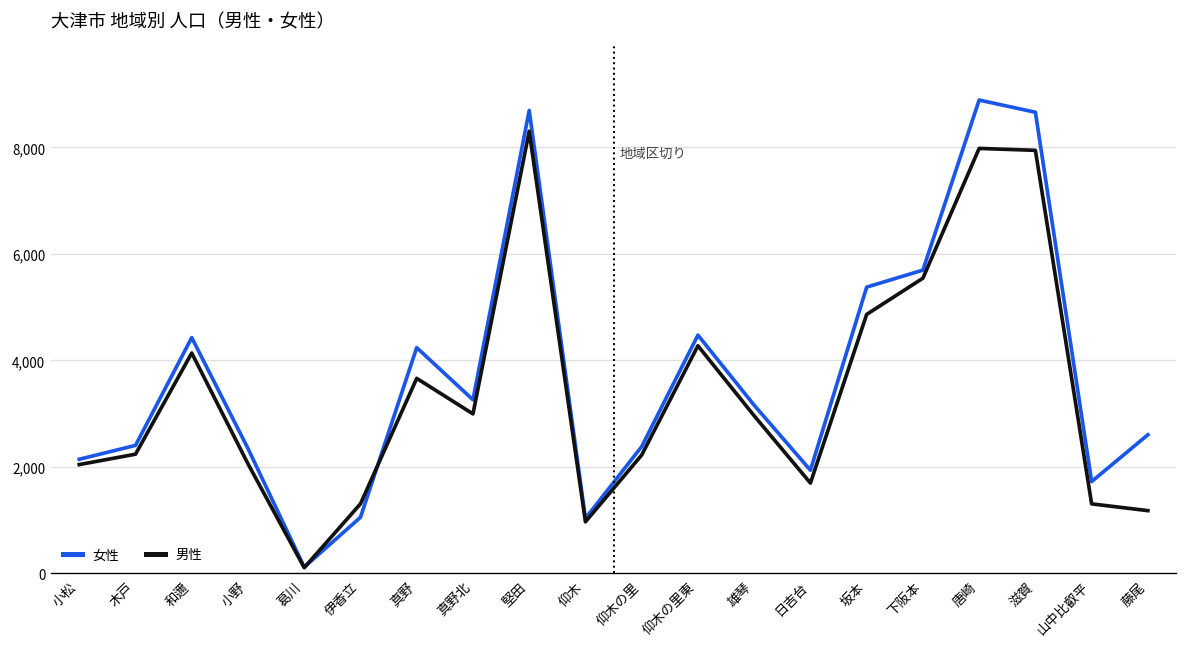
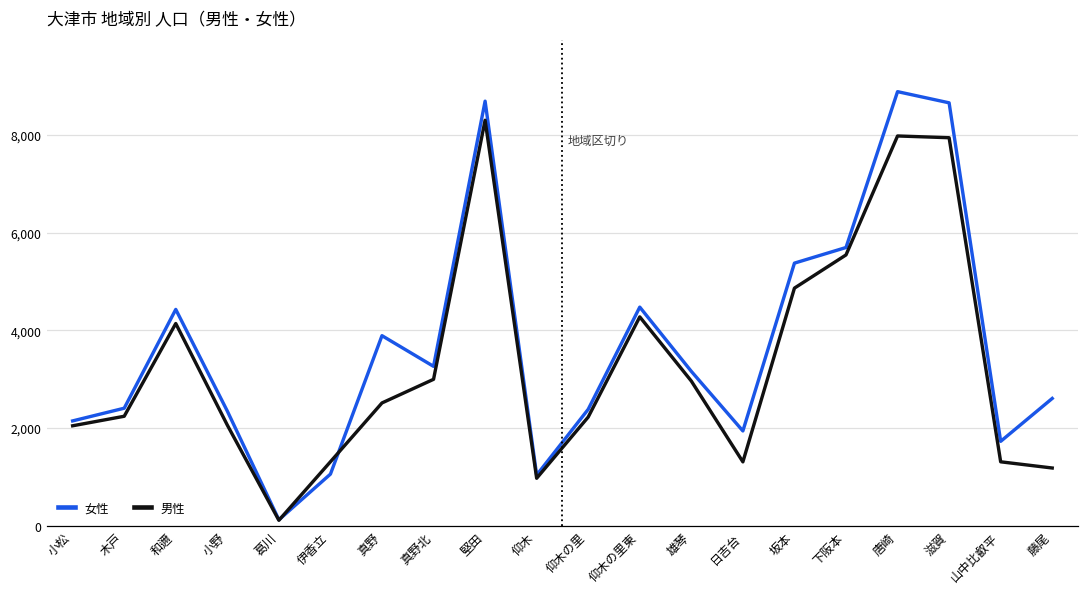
女性, 真野: 4,200 -> 3,900
男性, 真野: 3,700 -> 2,500
男性, 日吉台: 1,700 -> 1,300
